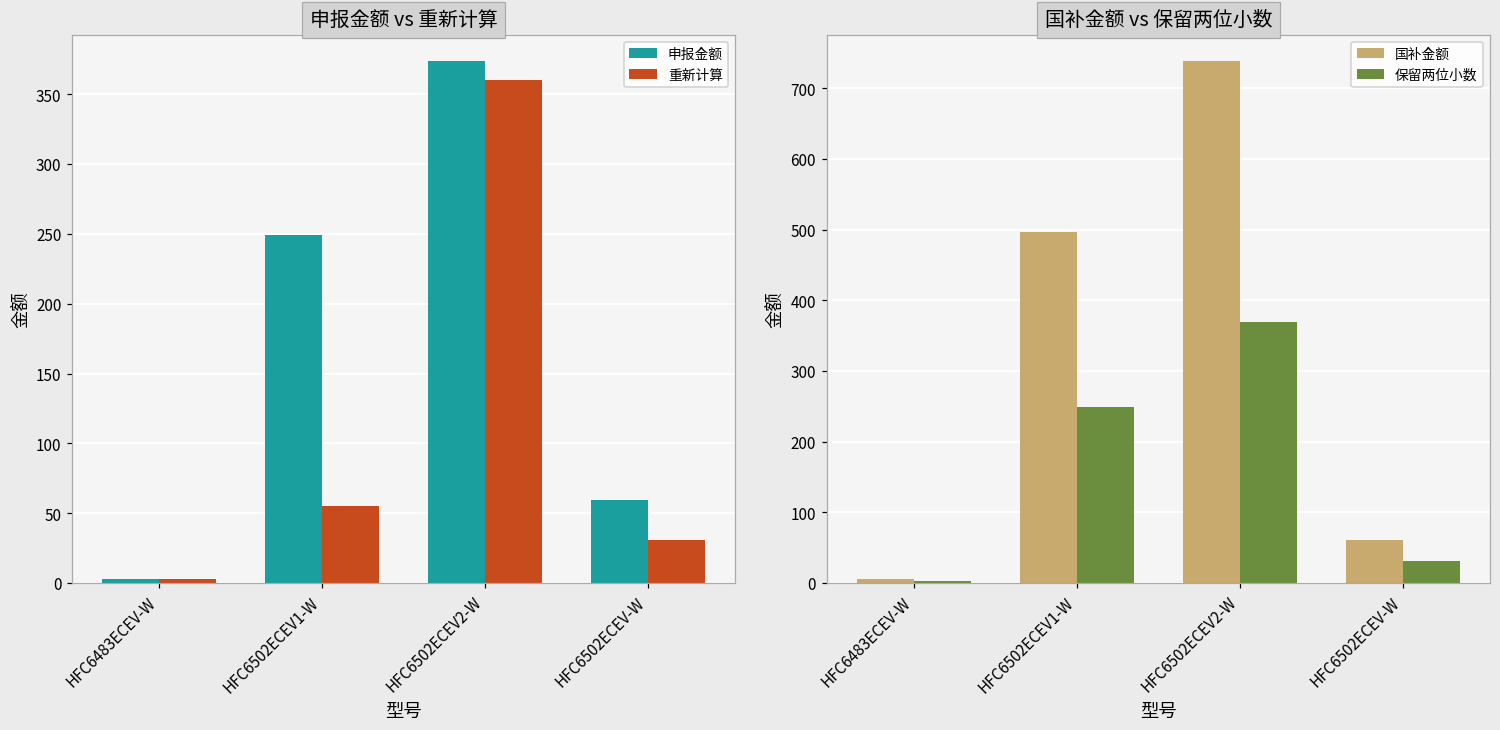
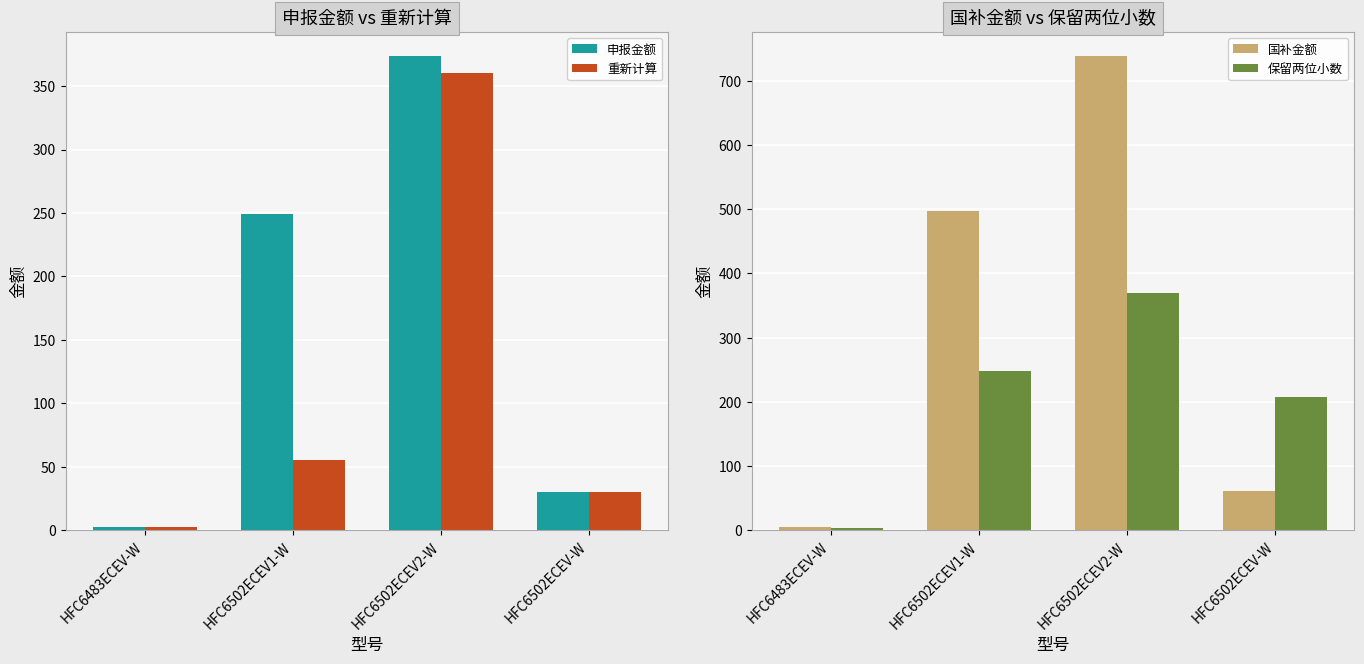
申报金额 vs 重新计算, 申报金额, HFC6502ECEV-W: 60 -> 31
国补金额 vs 保留两位小数, 保留两位小数, HFC6502ECEV-W: 30 -> 210
